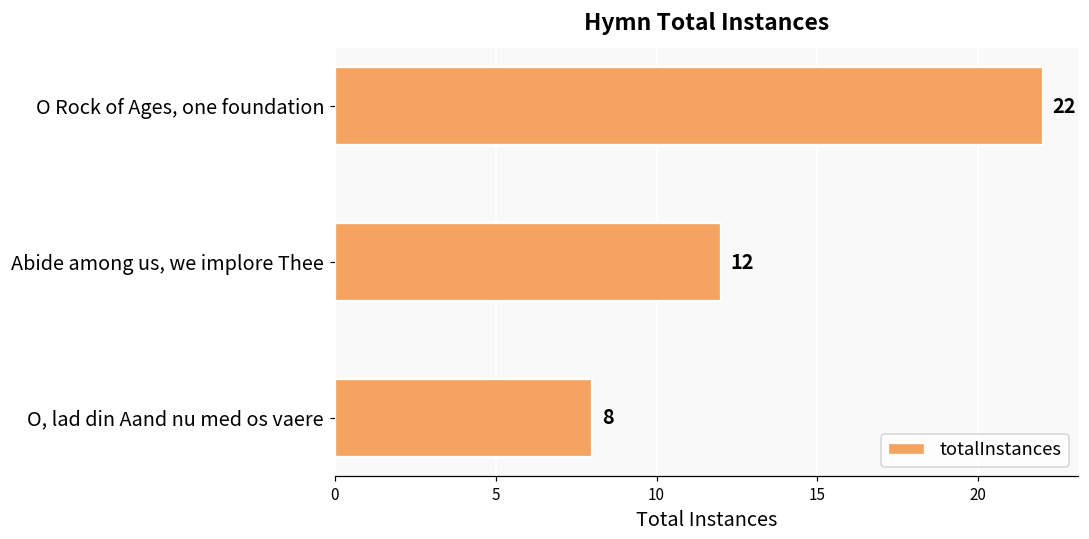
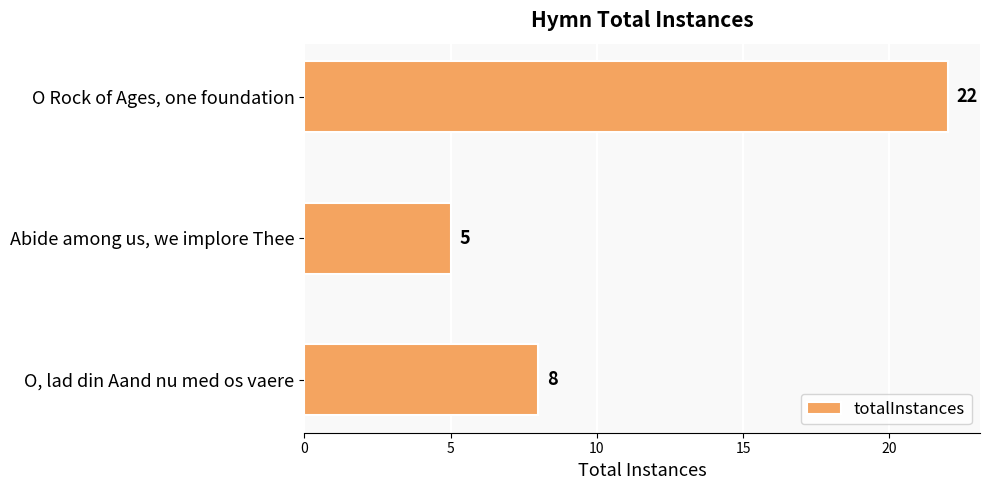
Abide among us, we implore Thee: 12 -> 5
